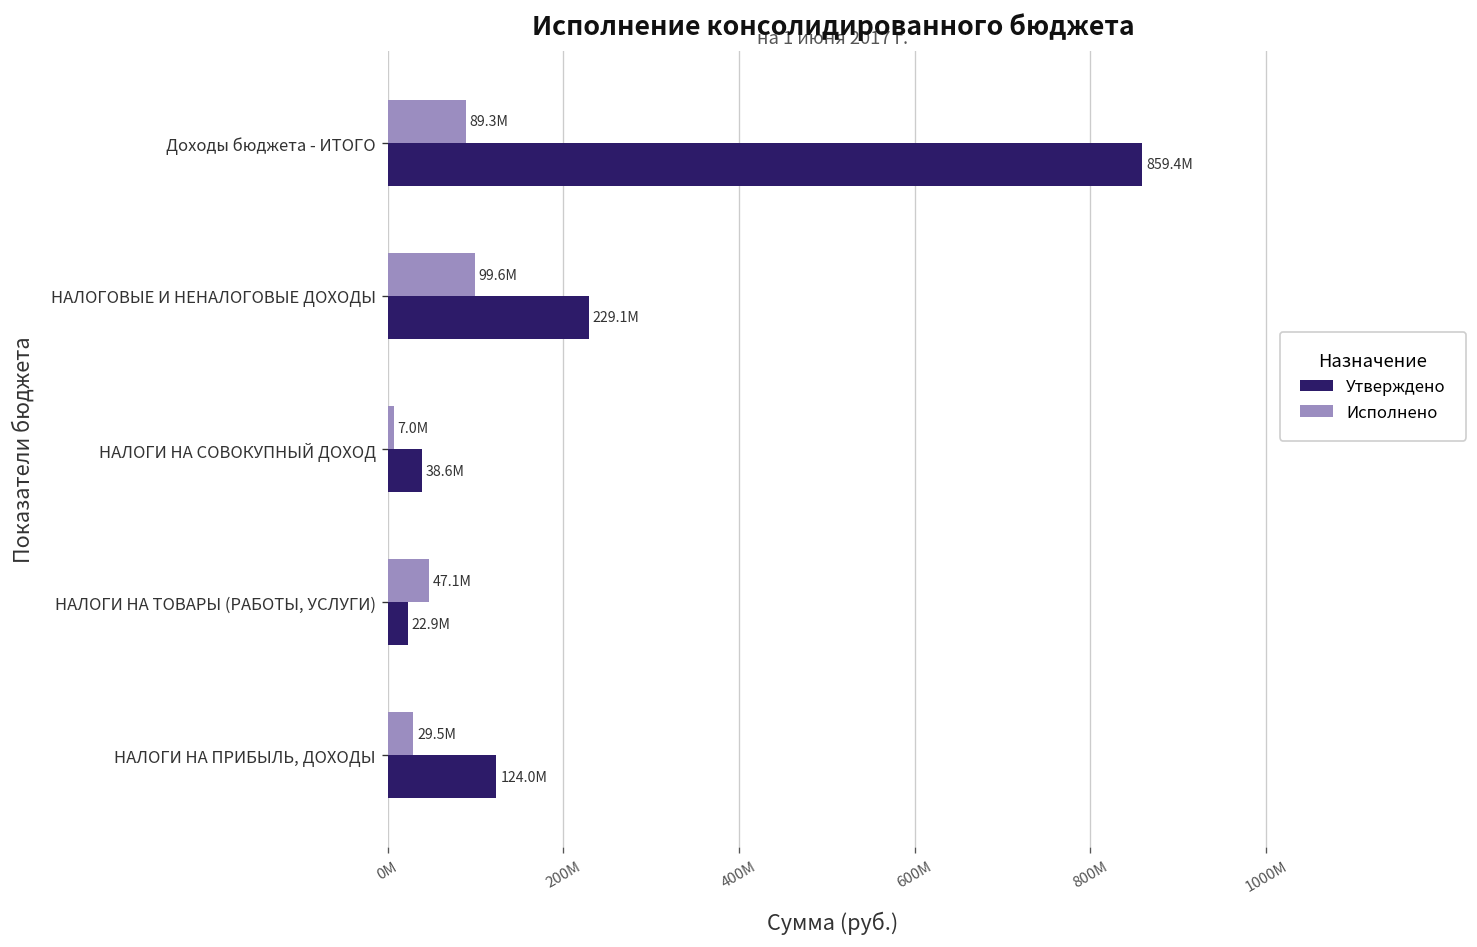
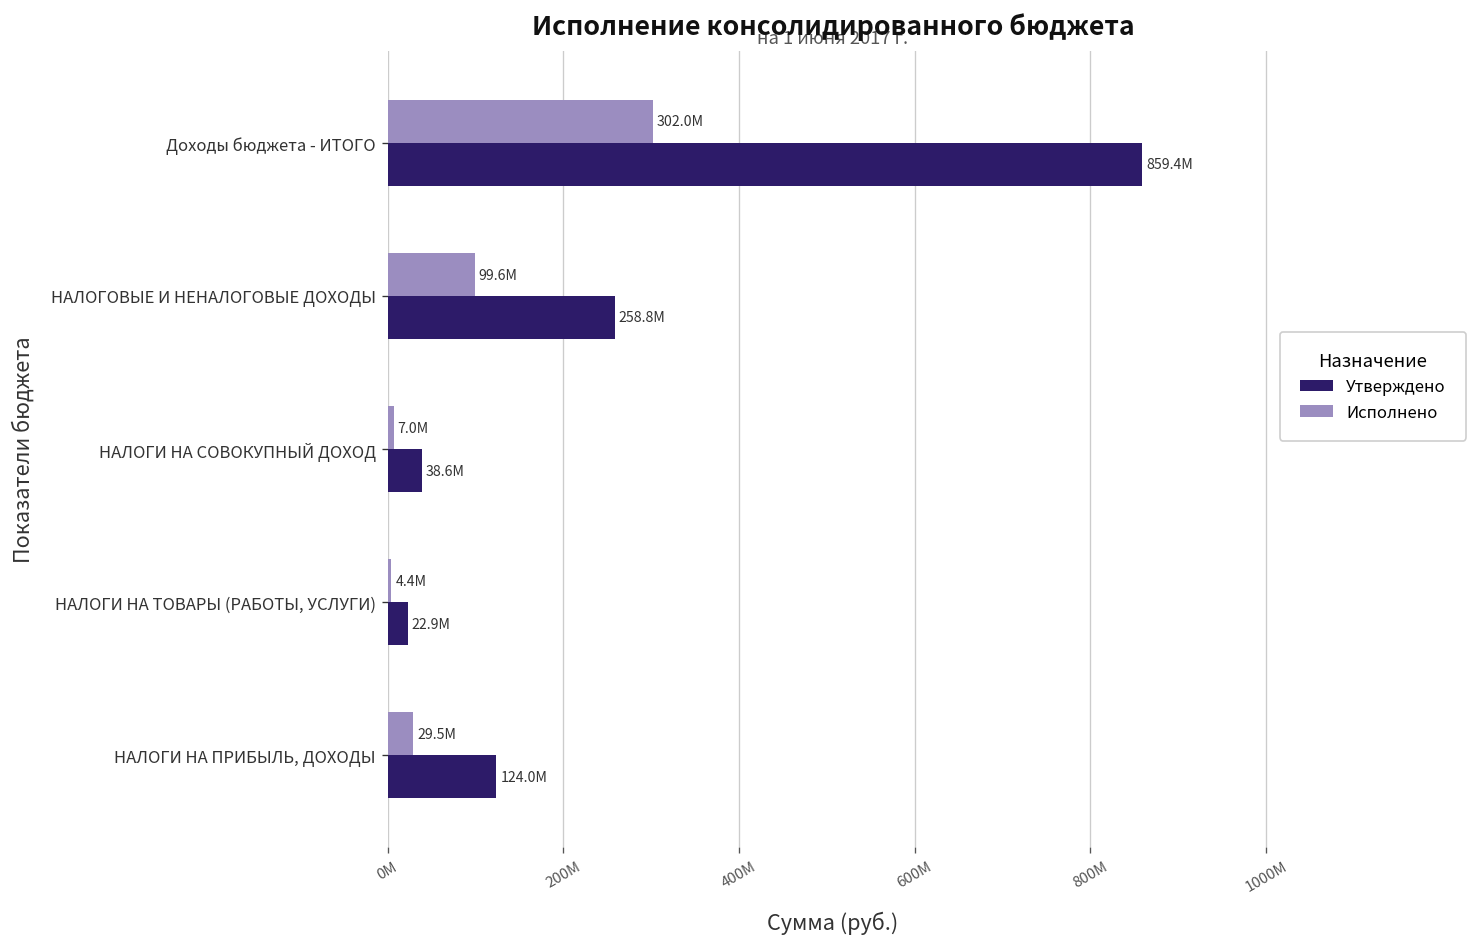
Исполнено, Доходы бюджета - ИТОГО: 89.3M -> 302.0M
Утверждено, НАЛОГОВЫЕ И НЕНАЛОГОВЫЕ ДОХОДЫ: 229.1M -> 258.8M
Исполнено, НАЛОГИ НА ТОВАРЫ (РАБОТЫ, УСЛУГИ): 47.1M -> 4.4M
